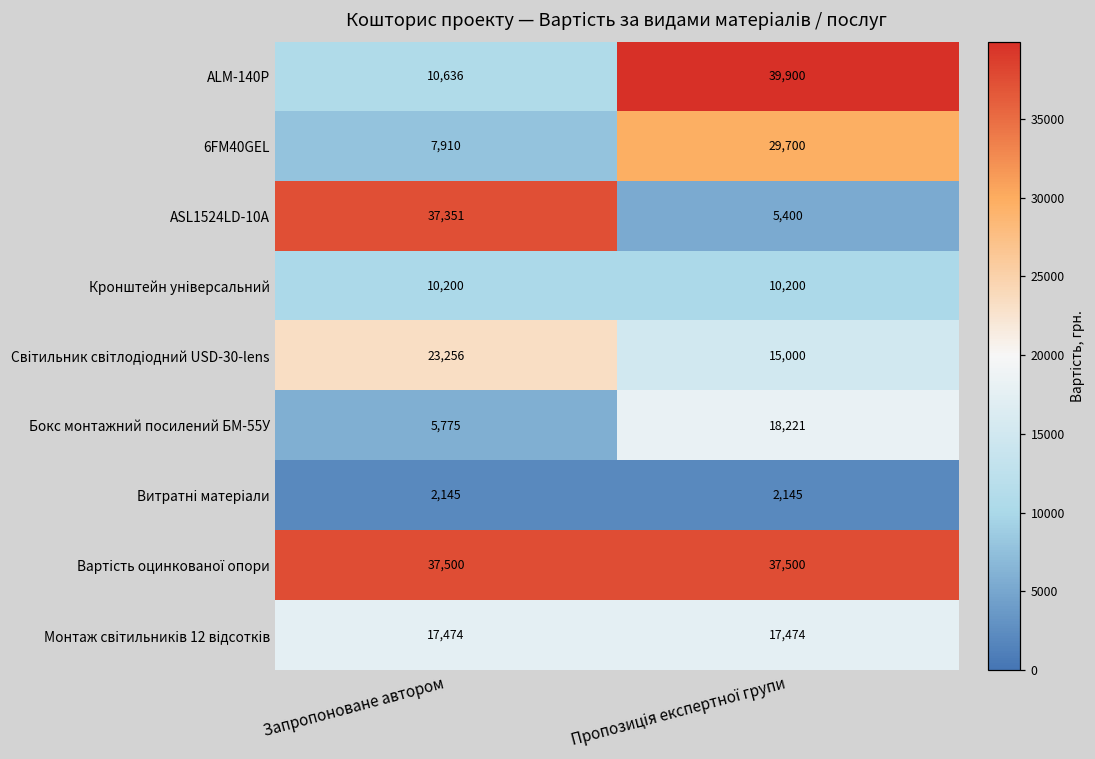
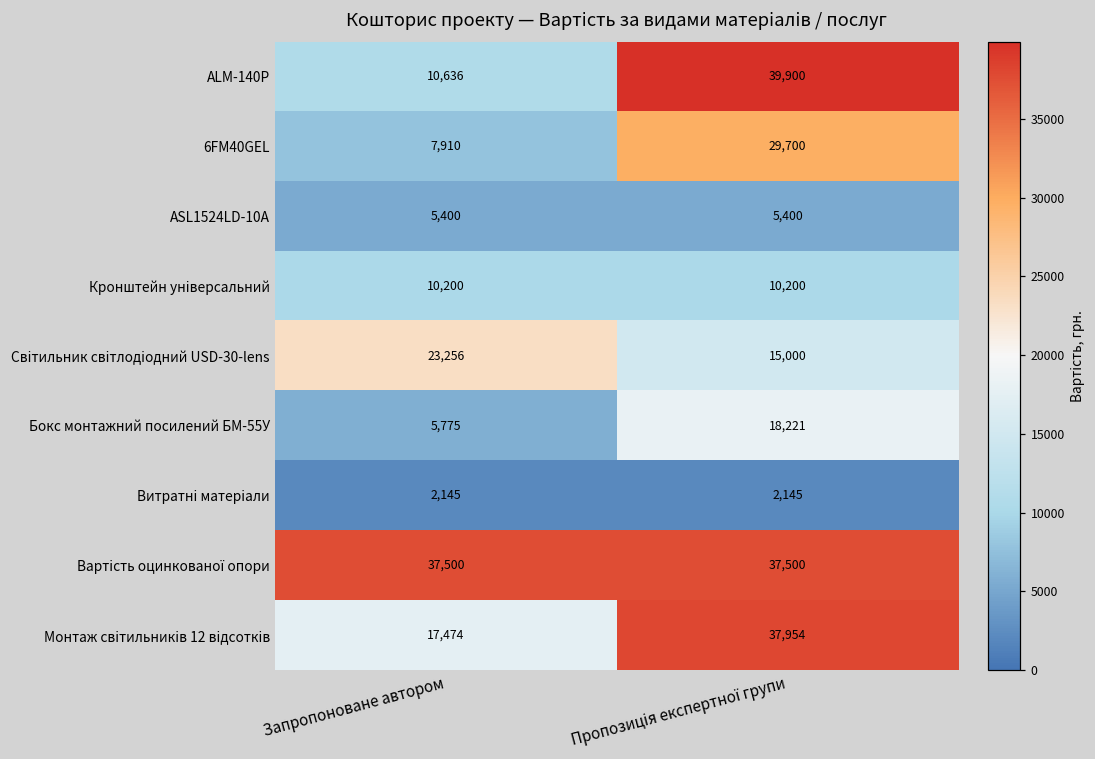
ASL1524LD-10A, Запропоноване автором: 37,351 -> 5,400
Монтаж світильників 12 відсотків, Пропозиція експертної групи: 17,474 -> 37,954
